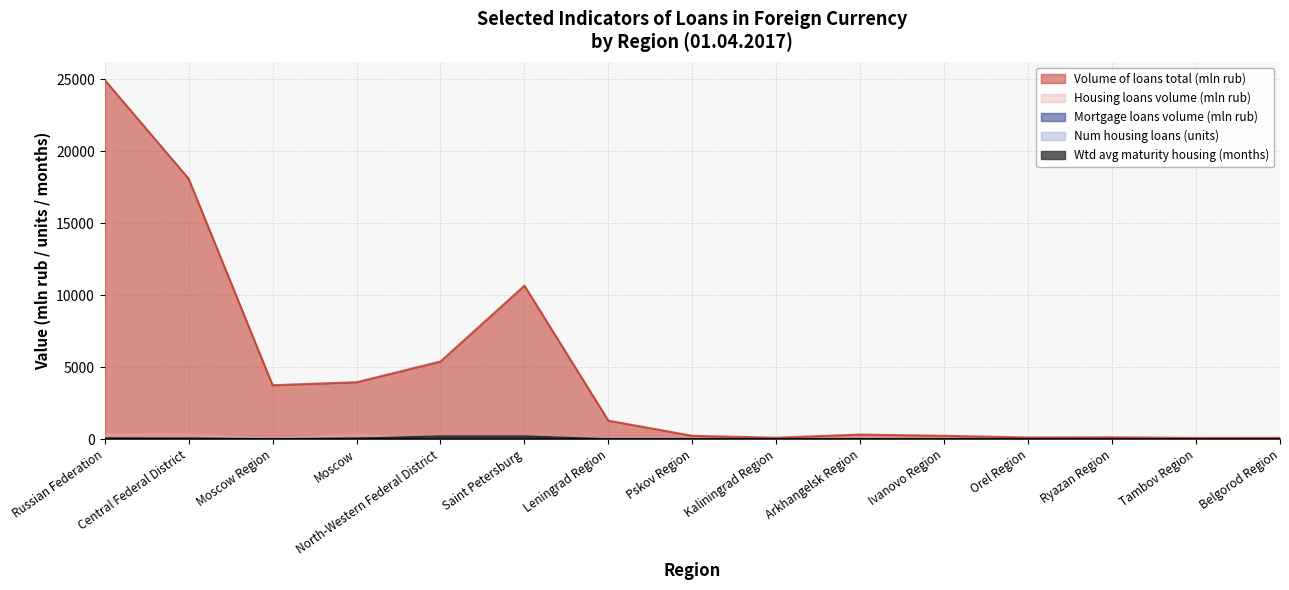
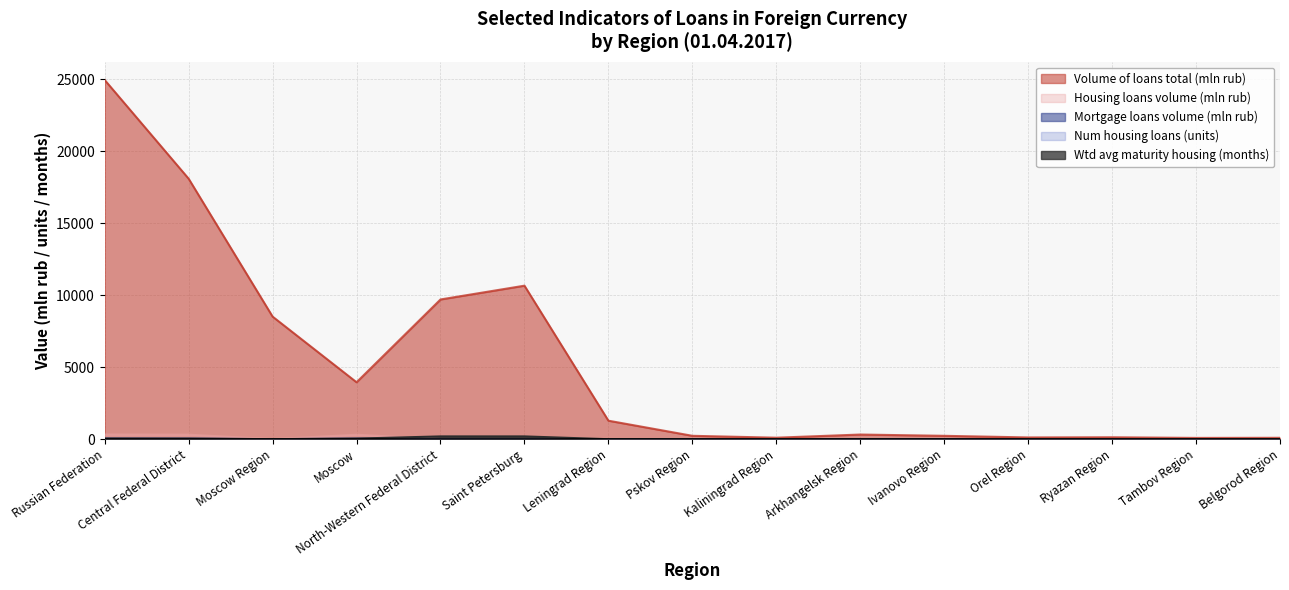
Volume of loans total (mln rub), Moscow Region: 3800 -> 8500
Volume of loans total (mln rub), North-Western Federal District: 5400 -> 9700
